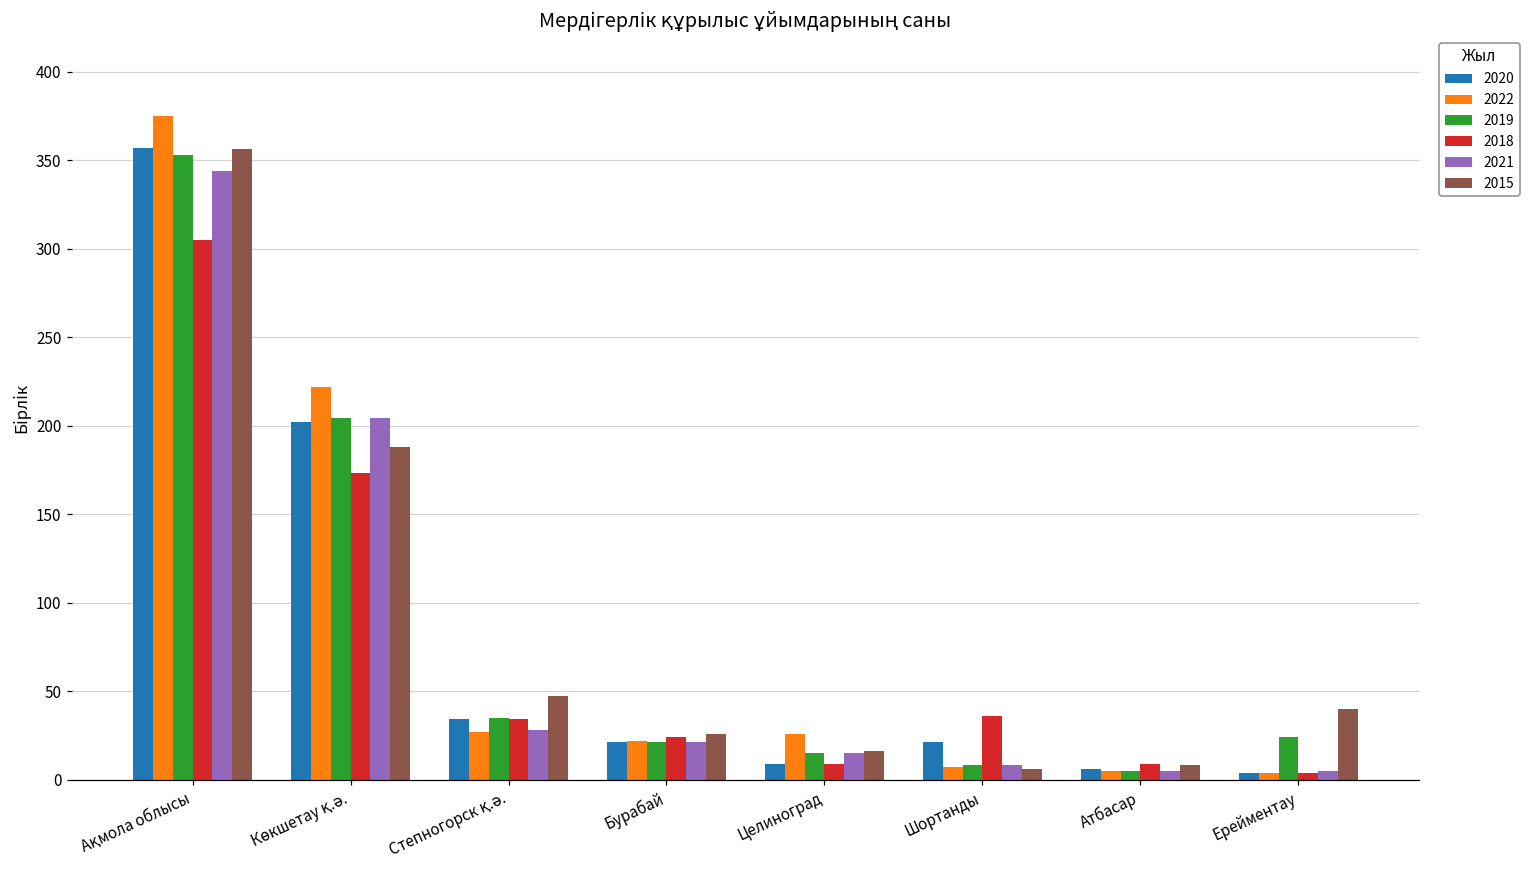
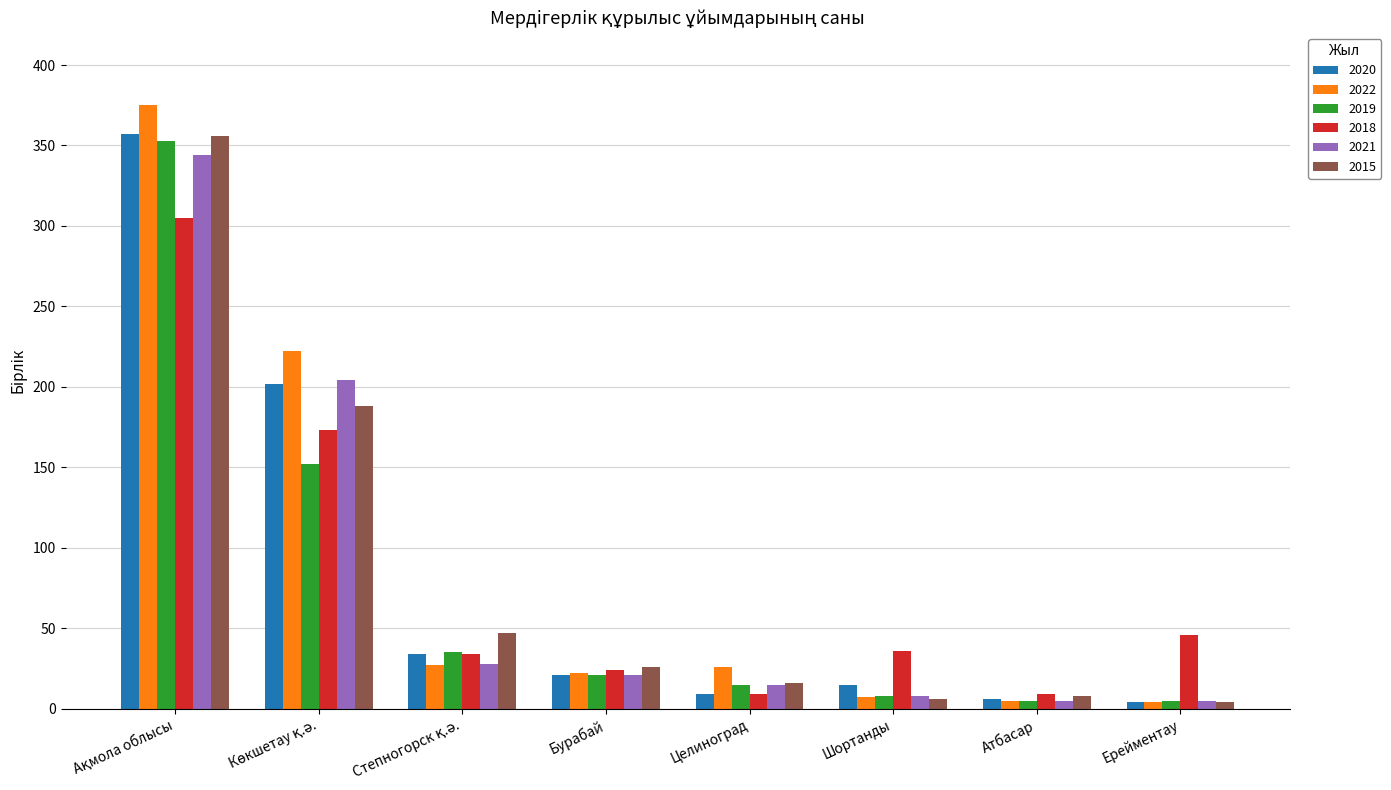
2019, Көкшетау қ.ә.: 204 -> 152
2020, Шортанды: 21 -> 15
2019, Ерейментау: 24 -> 5
2018, Ерейментау: 4 -> 46
2015, Ерейментау: 40 -> 4
